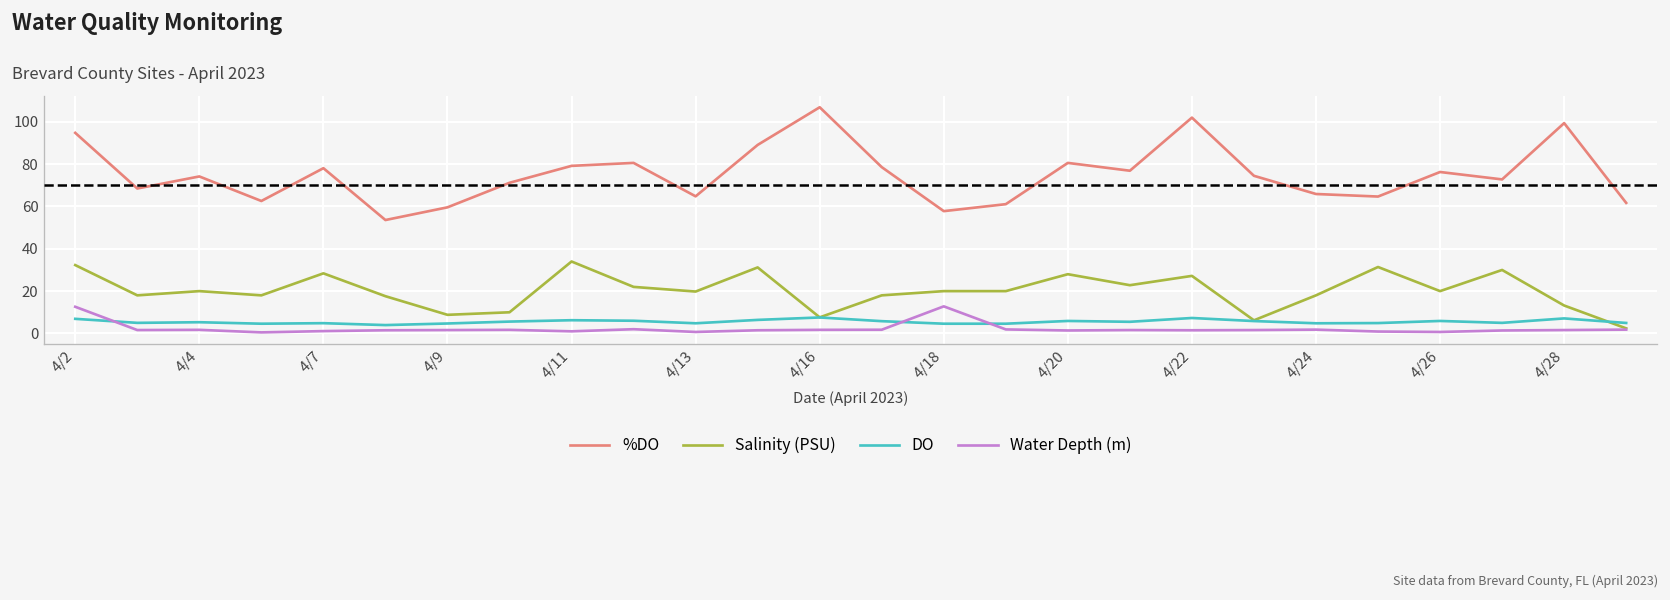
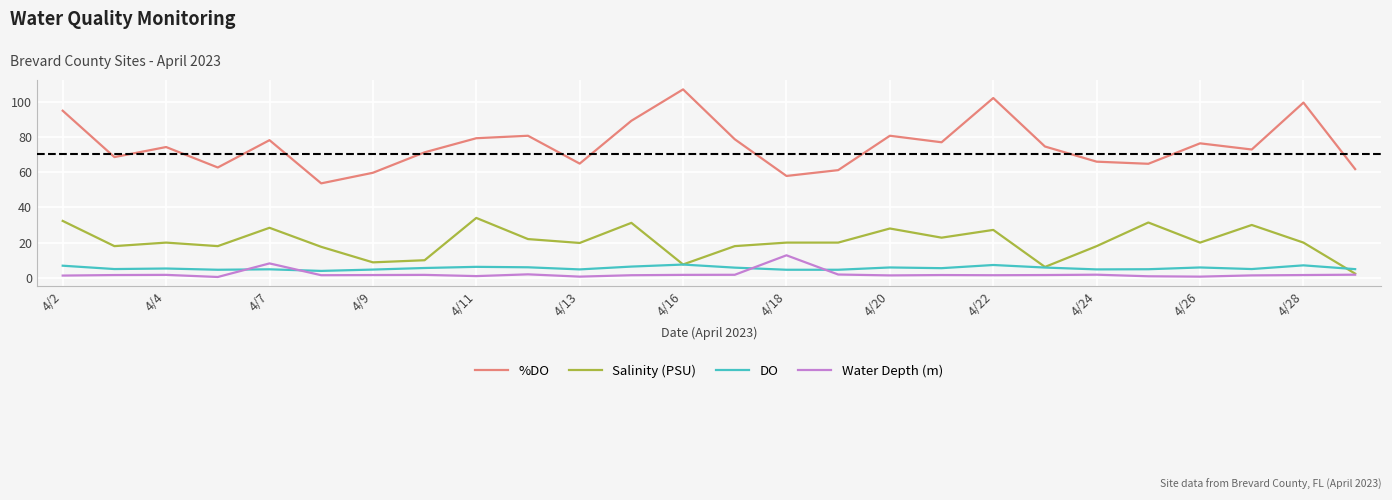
Water Depth (m), 4/2: 13 -> 1
Water Depth (m), 4/7: 1 -> 8
Salinity (PSU), 4/28: 13 -> 20
